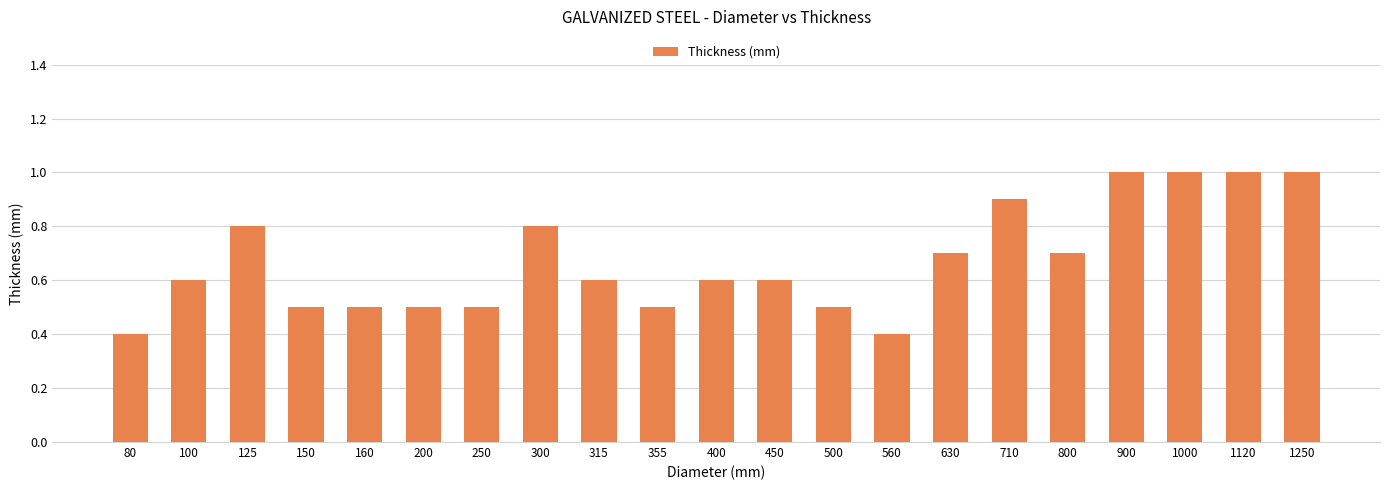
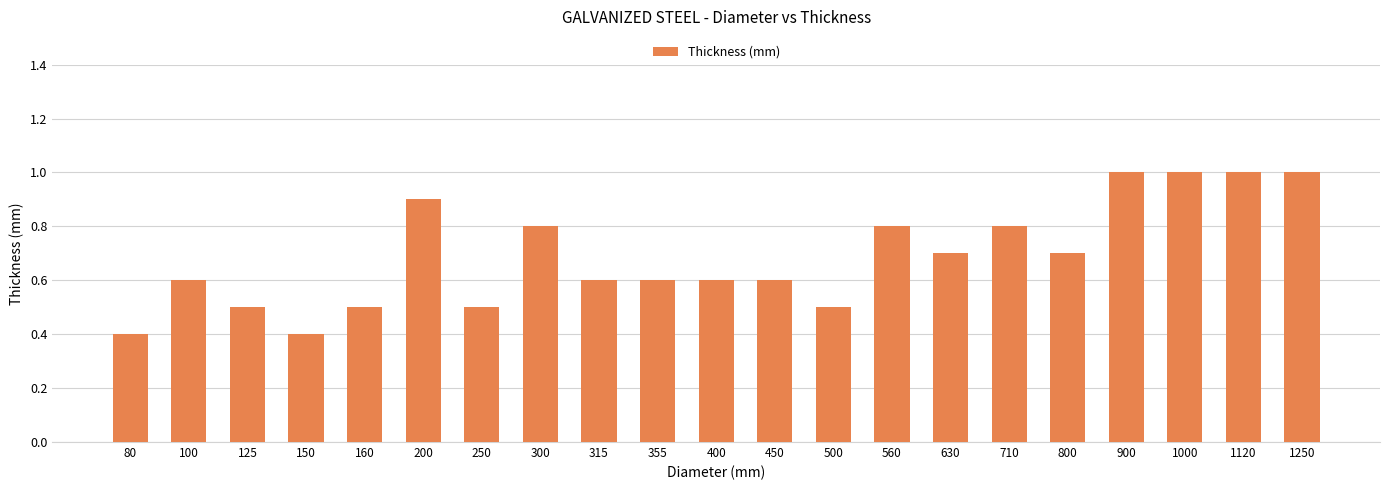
125: 0.8 -> 0.5
150: 0.5 -> 0.4
200: 0.5 -> 0.9
355: 0.5 -> 0.6
560: 0.4 -> 0.8
710: 0.9 -> 0.8
